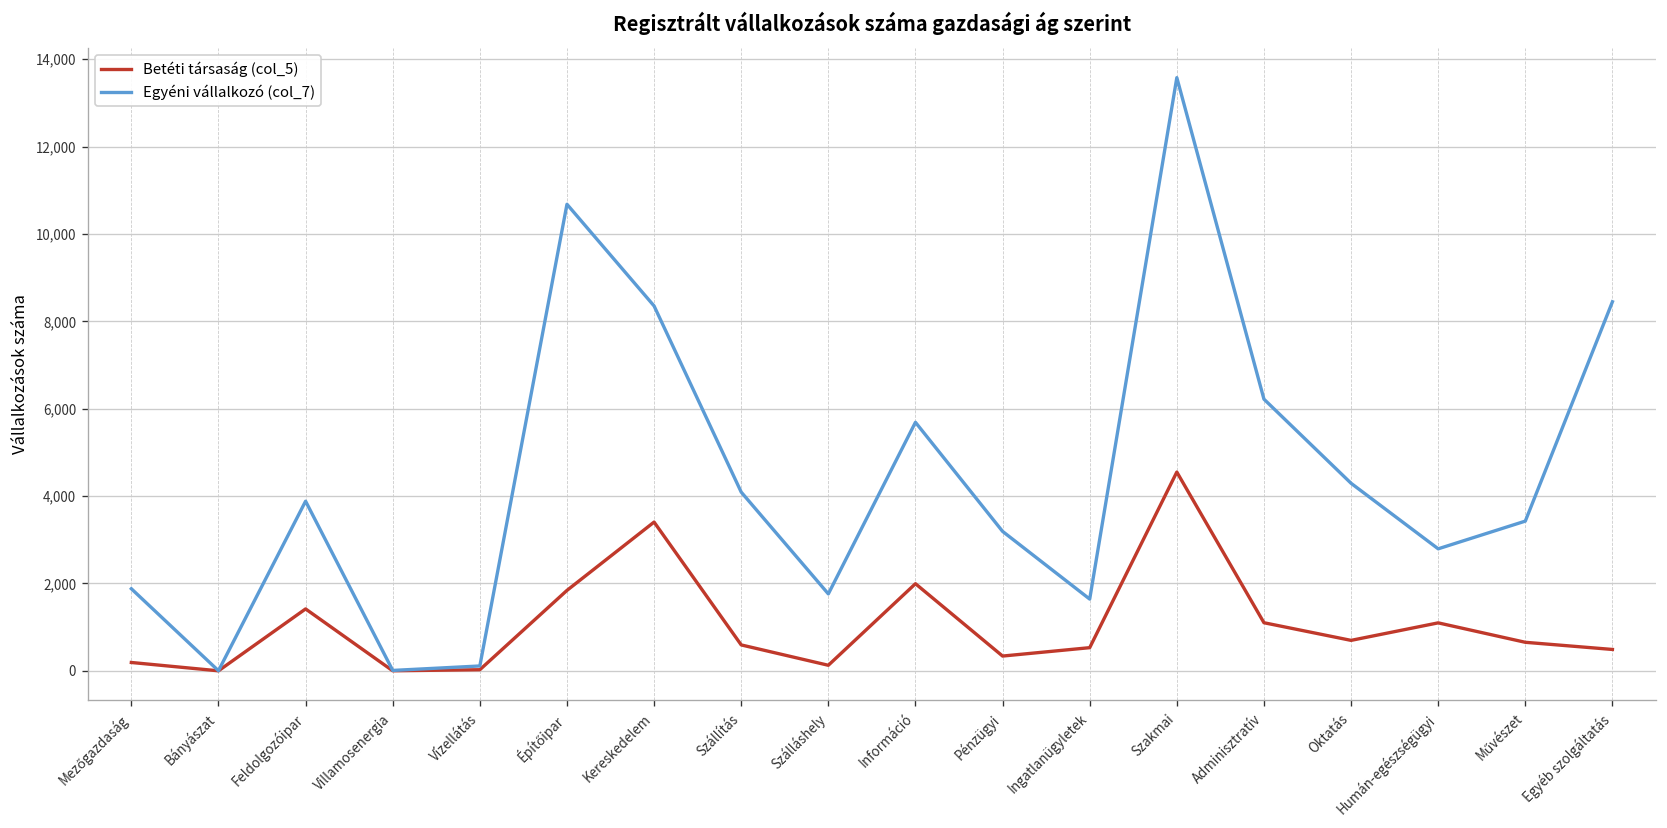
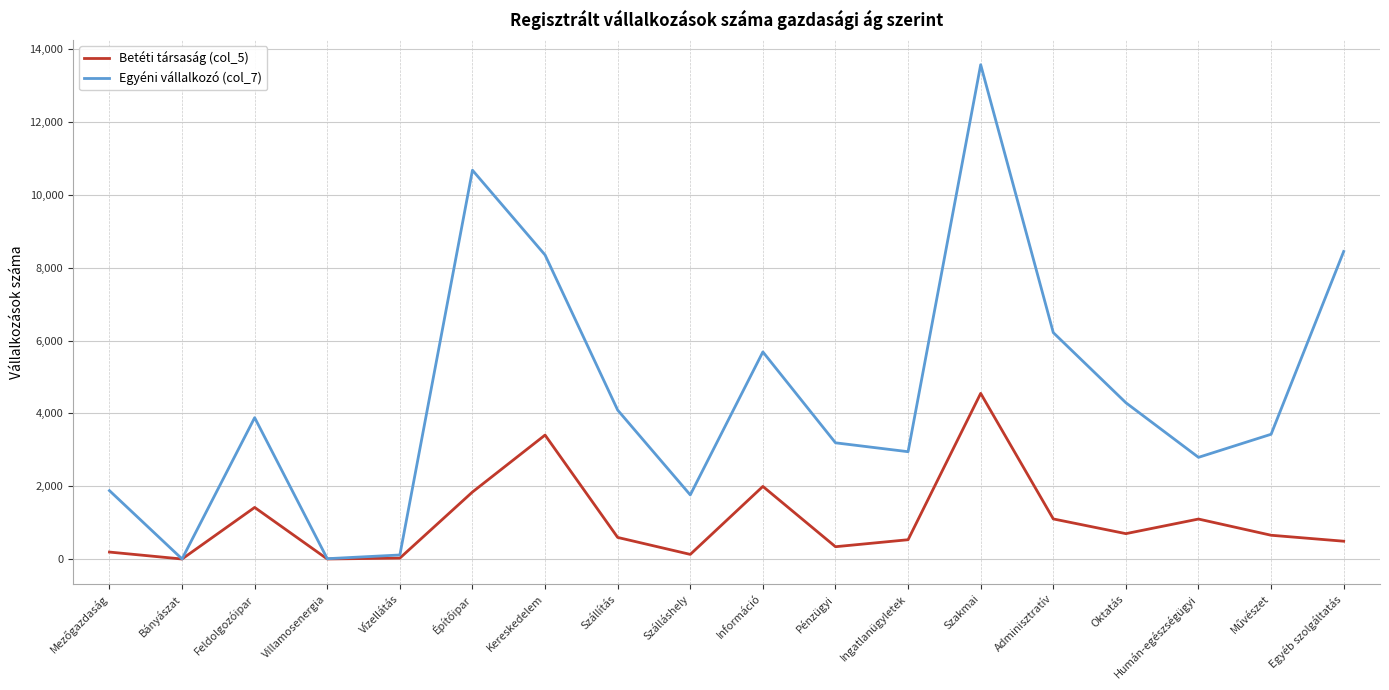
Egyéni vállalkozó (col_7), Ingatlanügyletek: 1,600 -> 2,900
